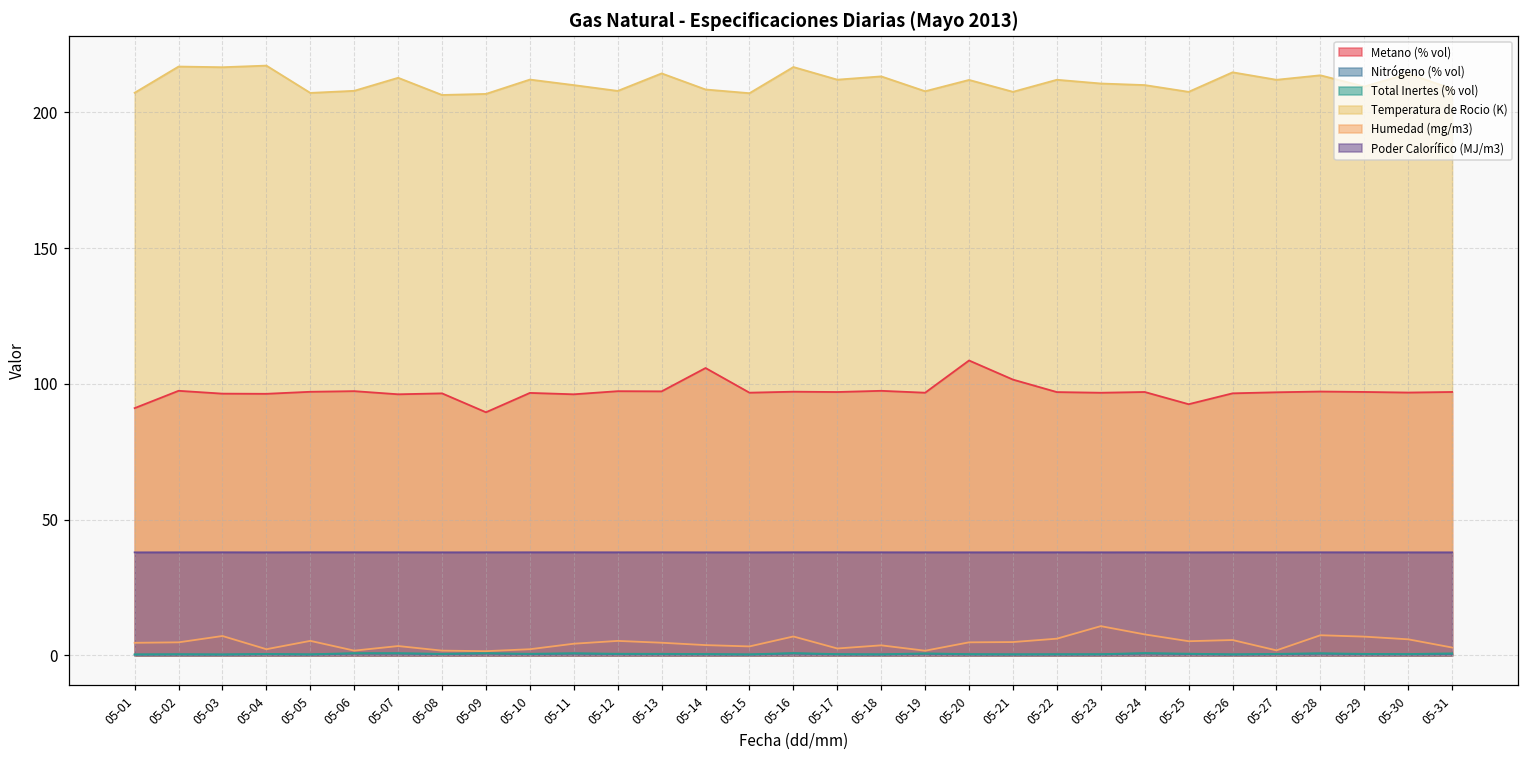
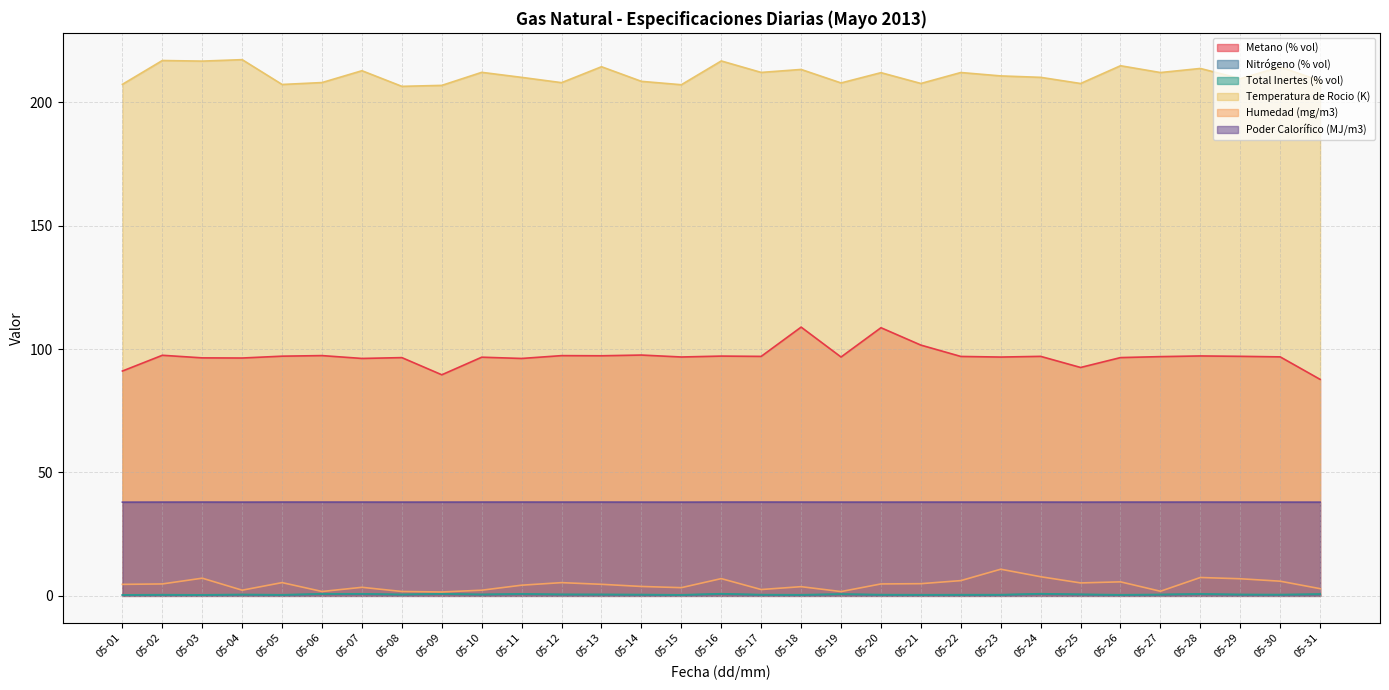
Metano (% vol), 05-14: 106 -> 98
Metano (% vol), 05-18: 97 -> 109
Metano (% vol), 05-31: 97 -> 88
